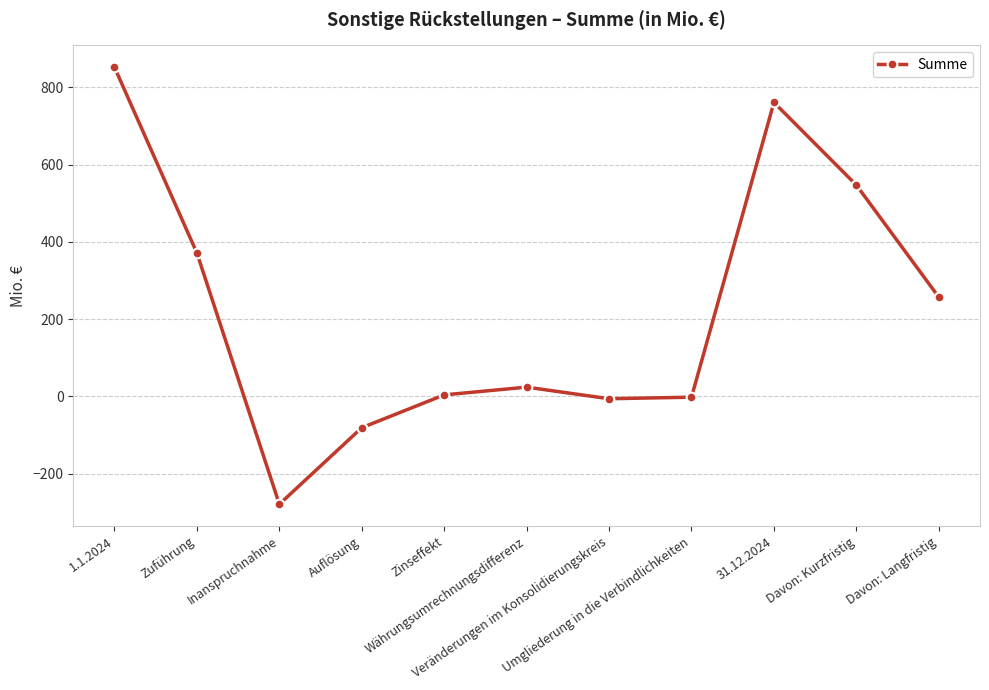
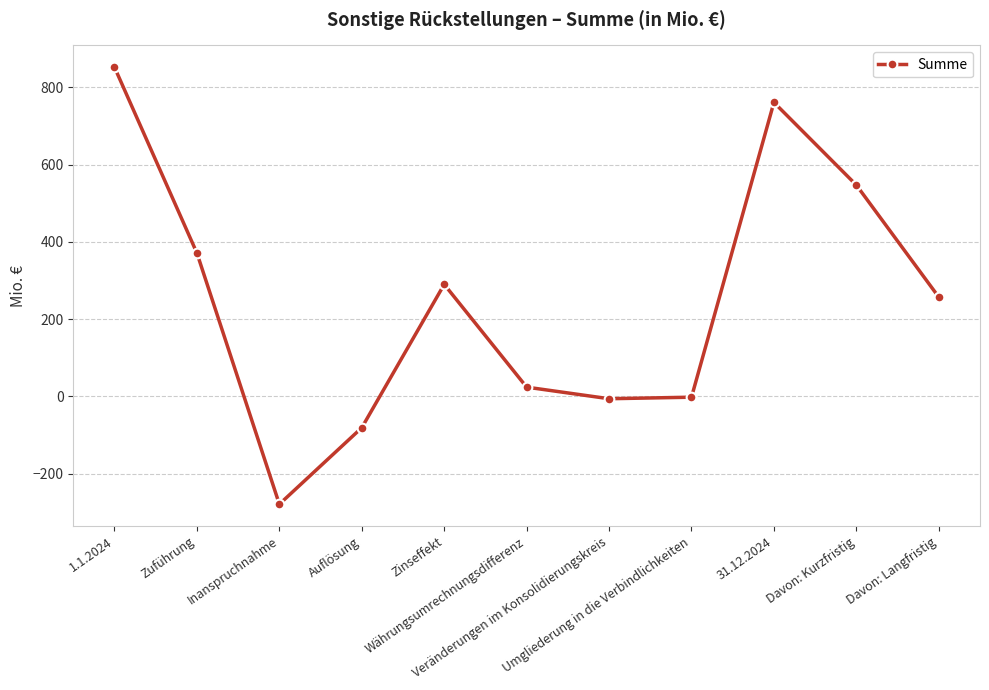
Zinseffekt: 0 -> 290
